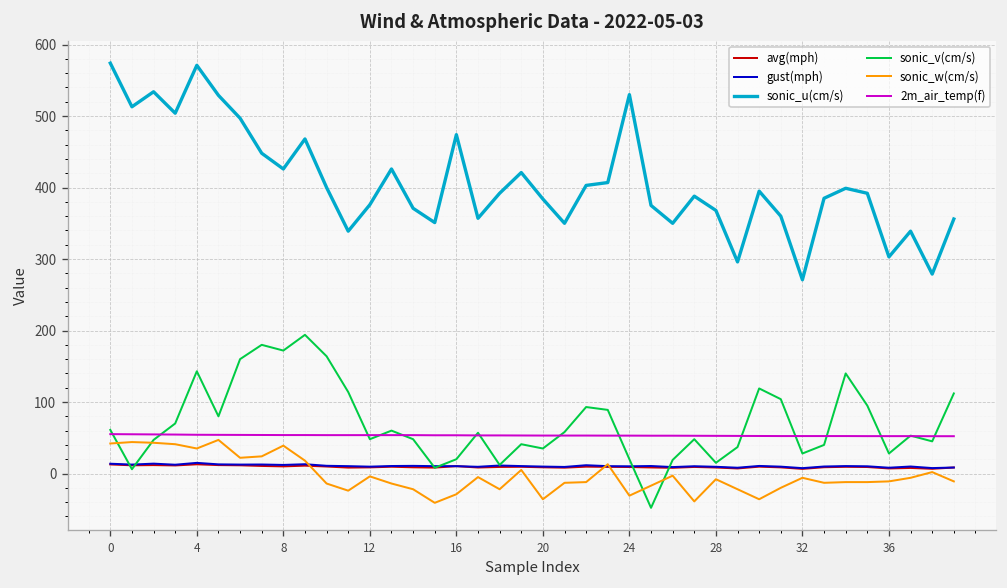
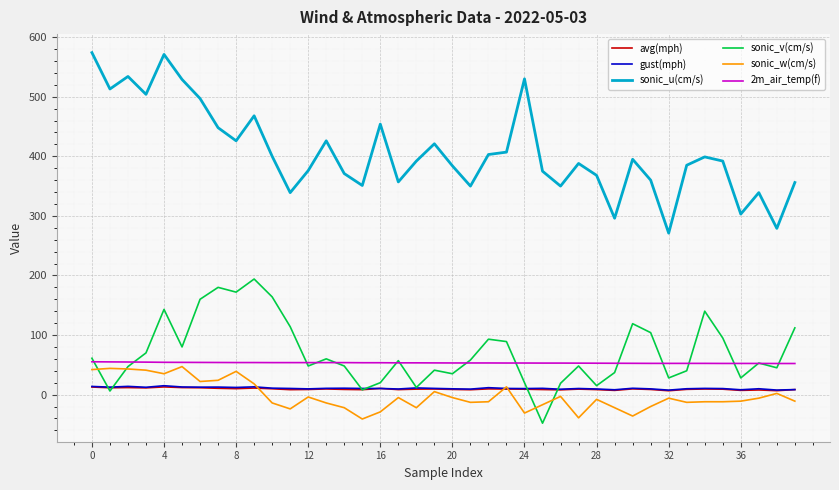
sonic_u(cm/s), 16: 470 -> 450
sonic_w(cm/s), 20: -40 -> -10
